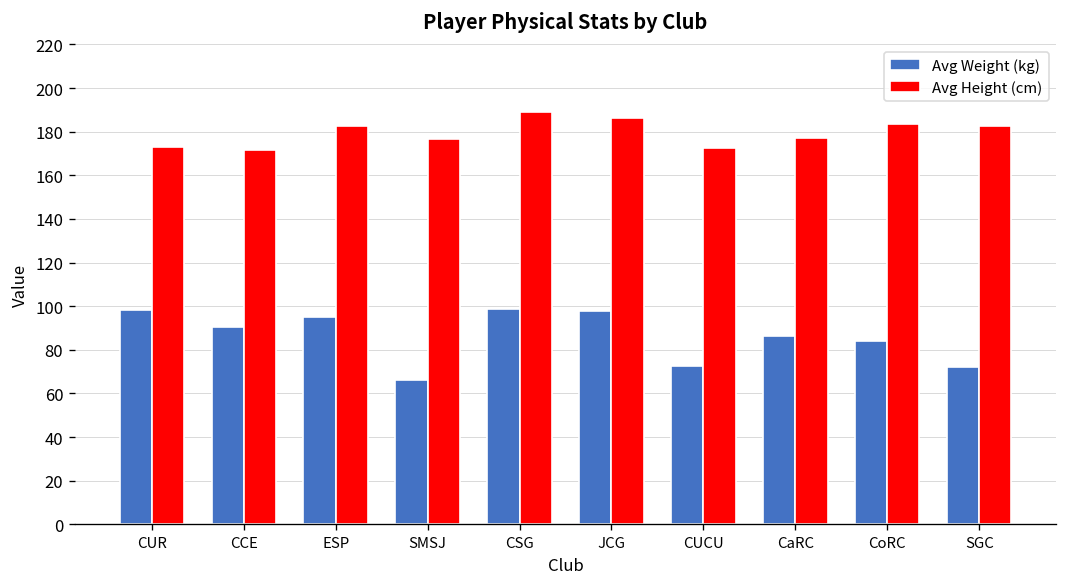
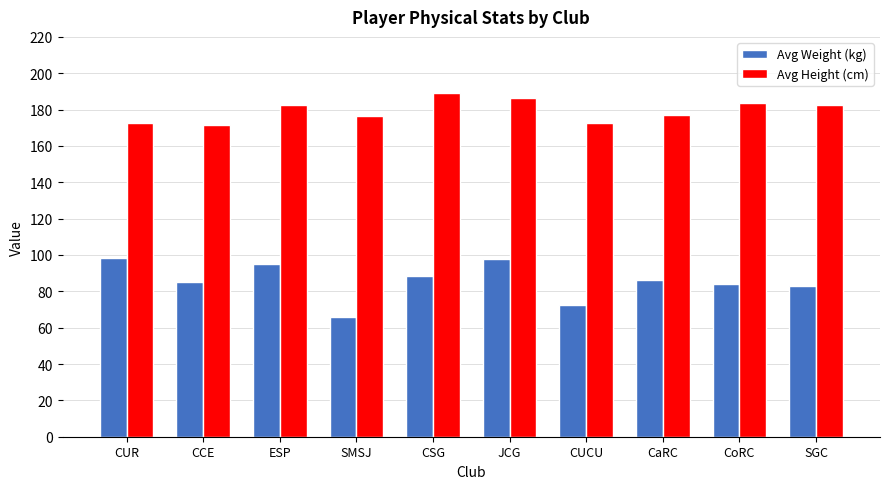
Avg Weight (kg), CCE: 90 -> 85
Avg Weight (kg), CSG: 99 -> 89
Avg Weight (kg), SGC: 72 -> 83
